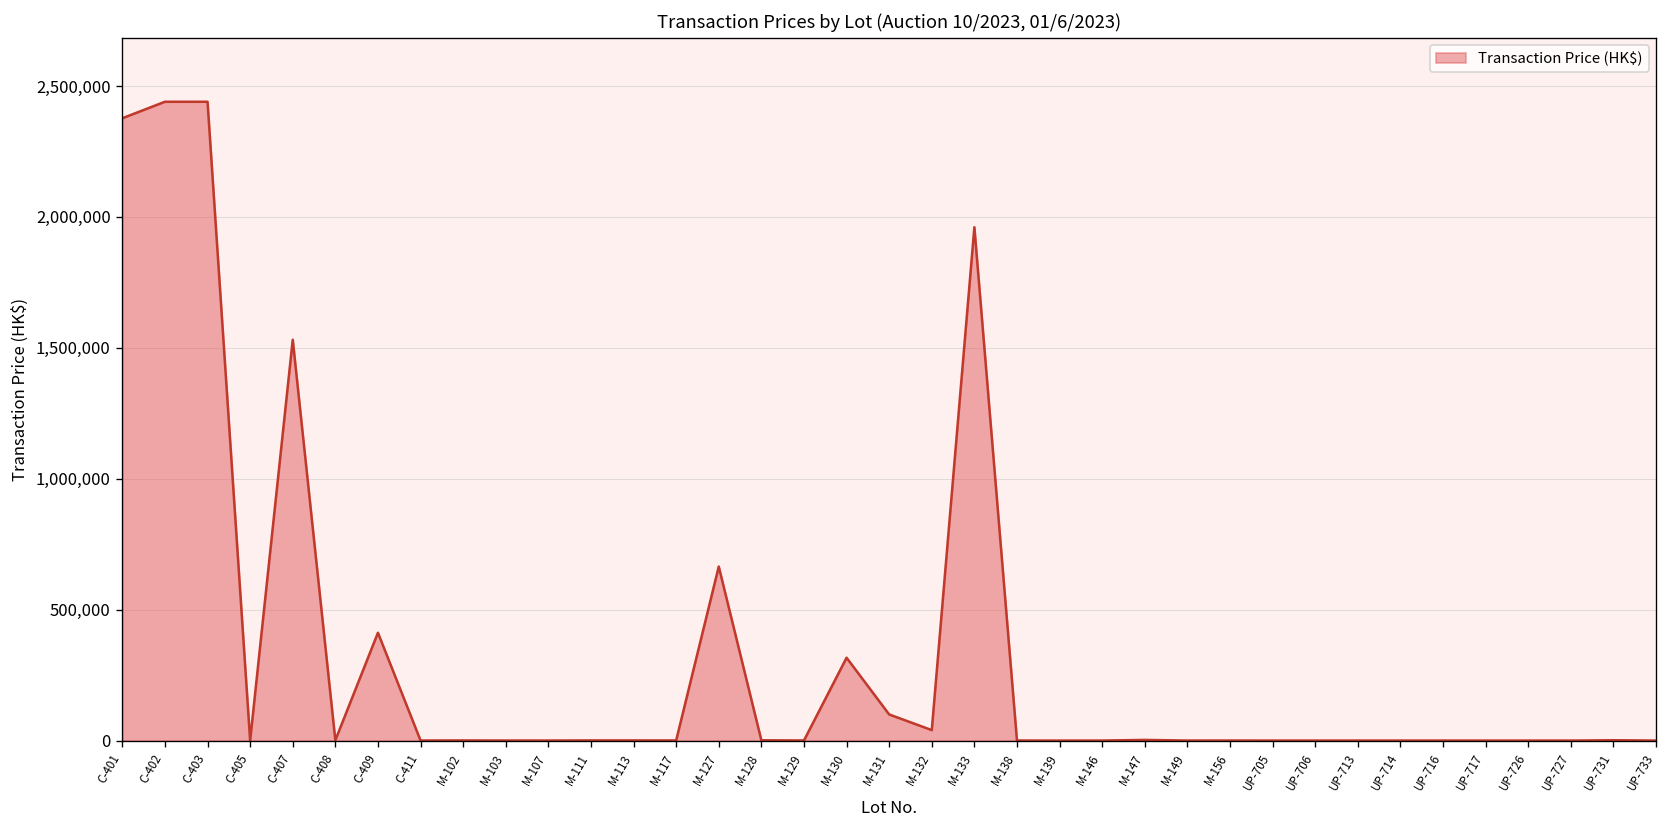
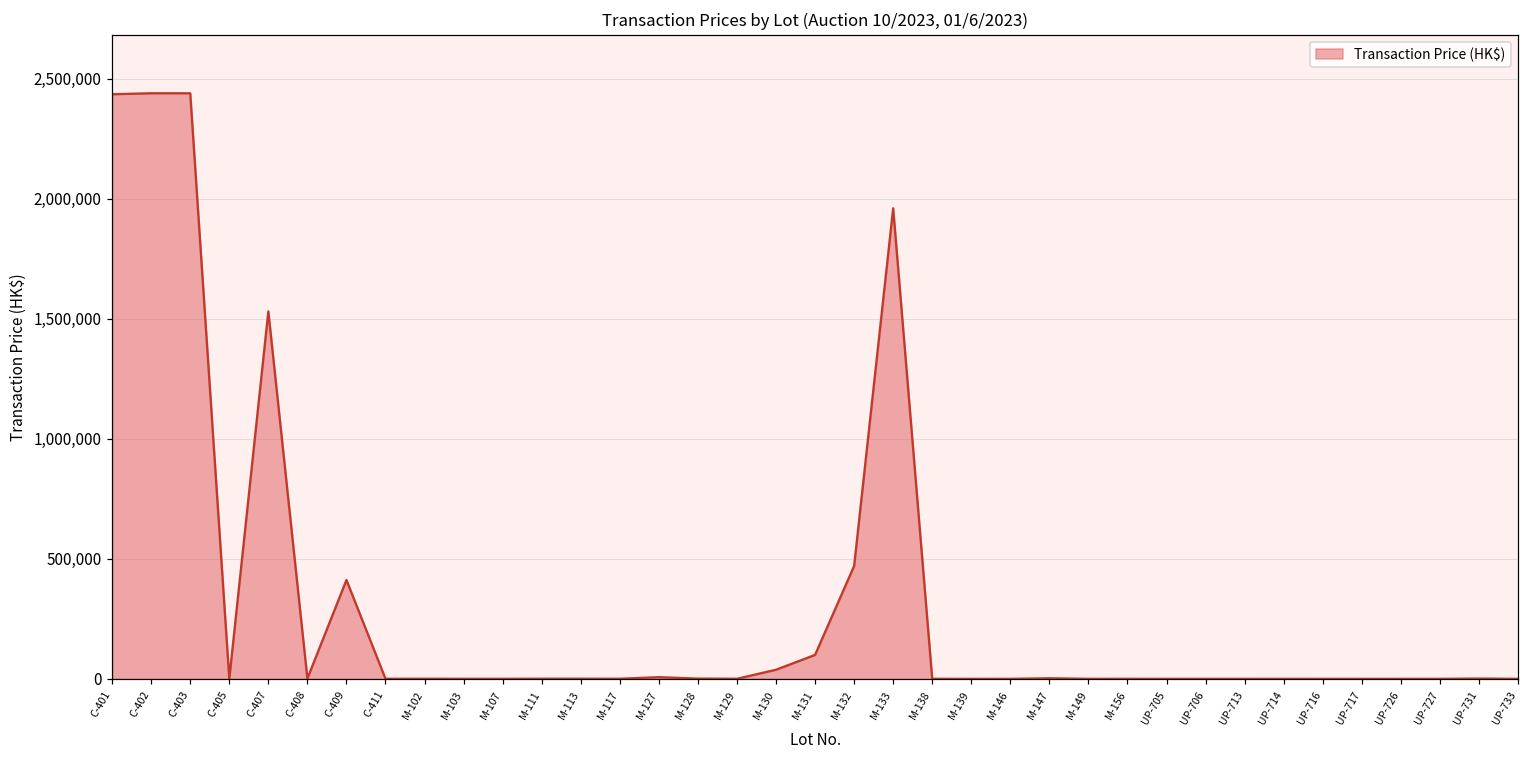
C-401: 2,380,000 -> 2,440,000
M-127: 660,000 -> 10,000
M-130: 320,000 -> 40,000
M-132: 40,000 -> 470,000
